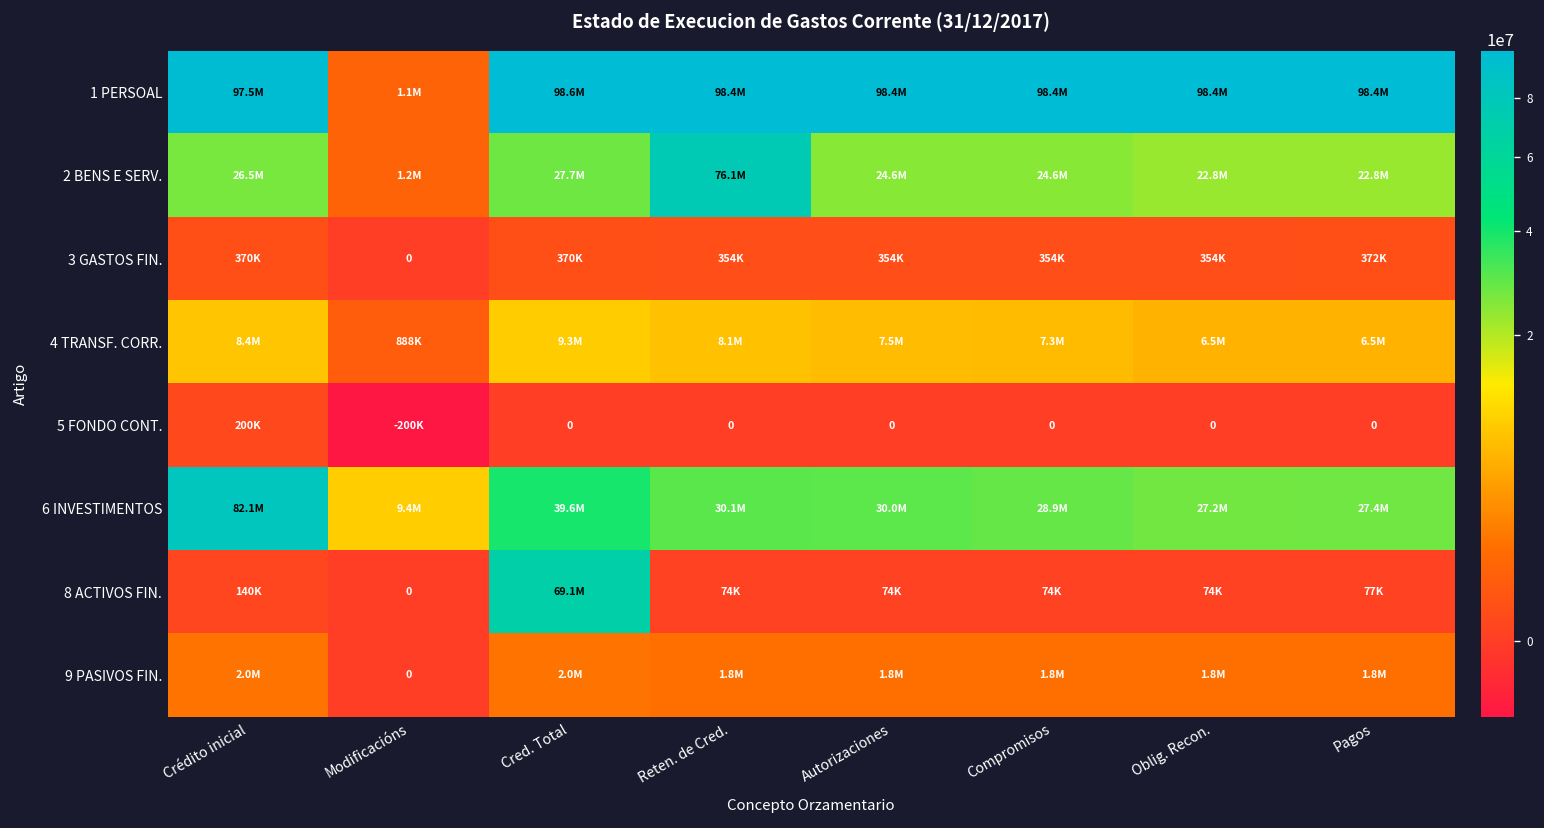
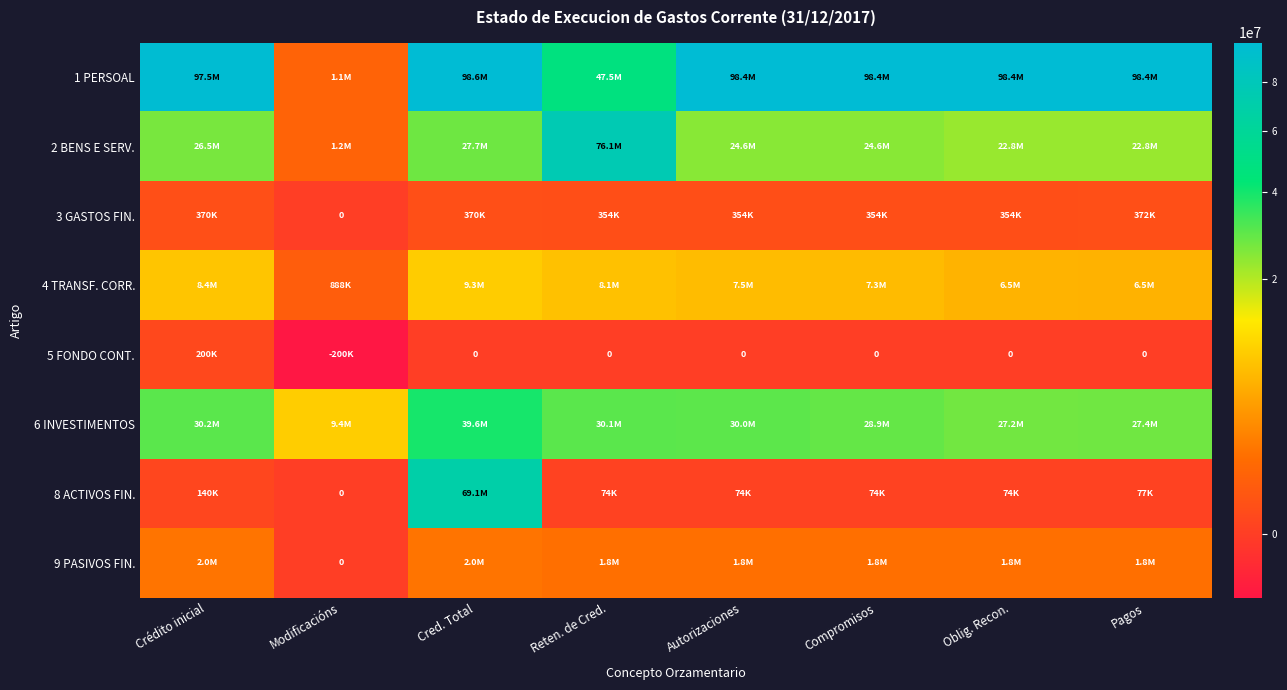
1 PERSOAL, Reten. de Cred.: 98.4M -> 47.5M
6 INVESTIMENTOS, Crédito inicial: 82.1M -> 30.2M
